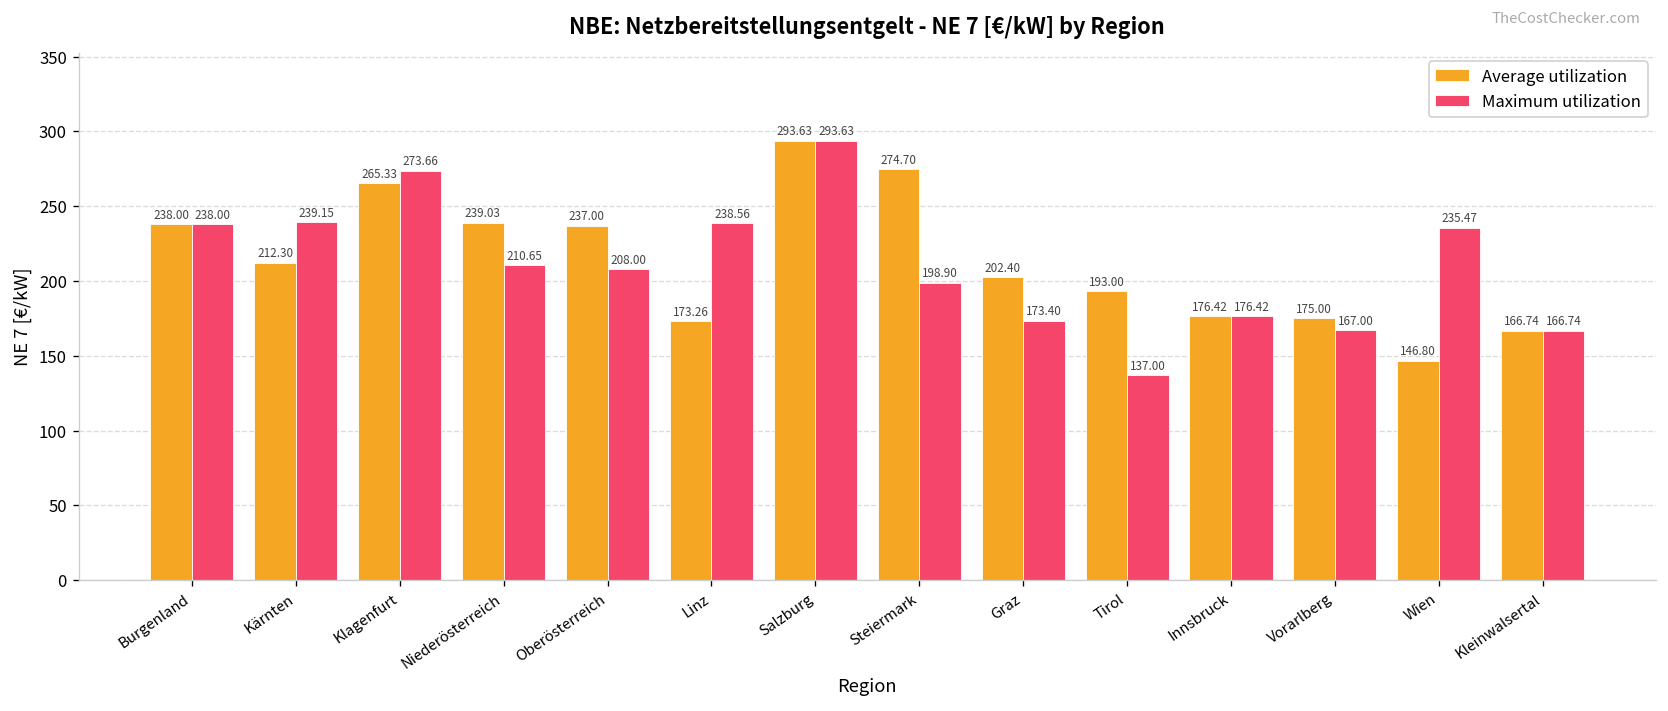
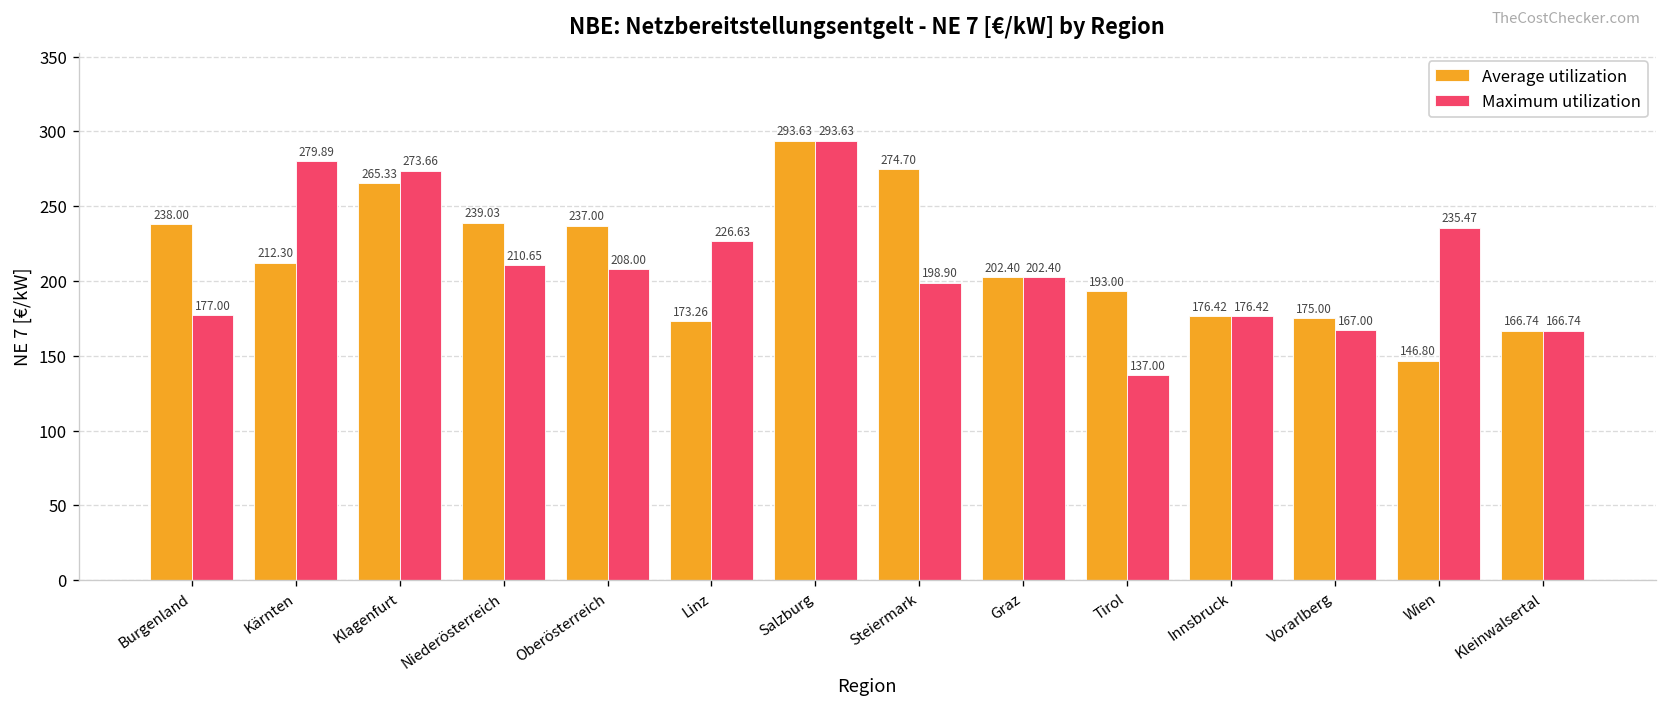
Maximum utilization, Burgenland: 238.00 -> 177.00
Maximum utilization, Kärnten: 239.15 -> 279.89
Maximum utilization, Linz: 238.56 -> 226.63
Maximum utilization, Graz: 173.40 -> 202.40
